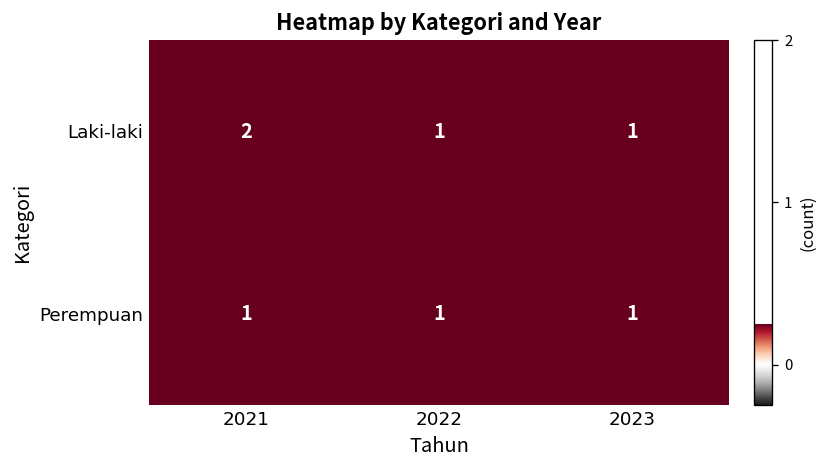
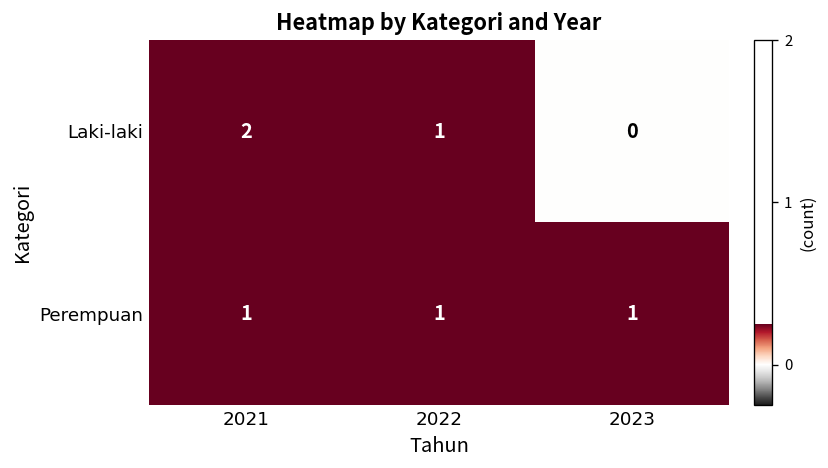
Laki-laki, 2023: 1 -> 0
